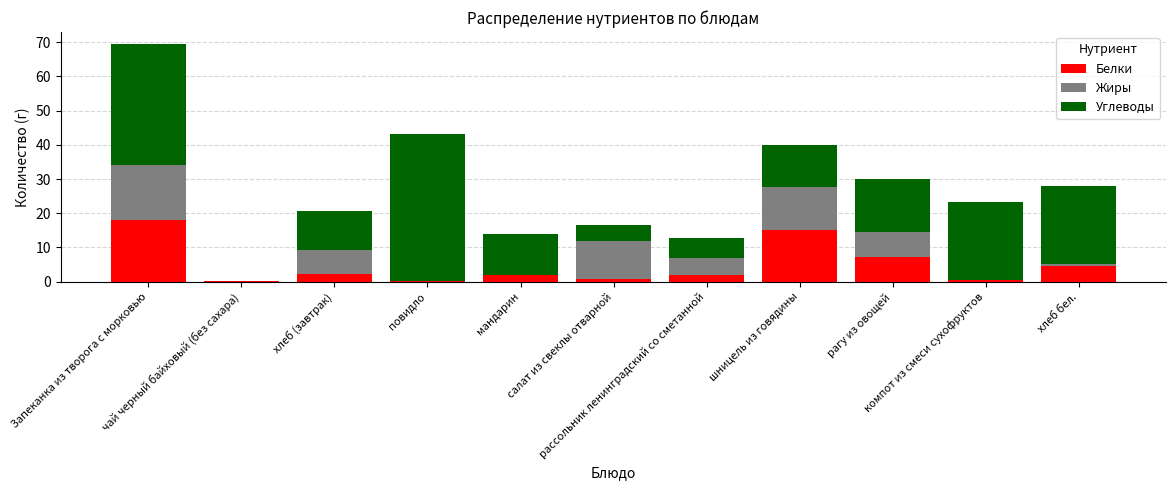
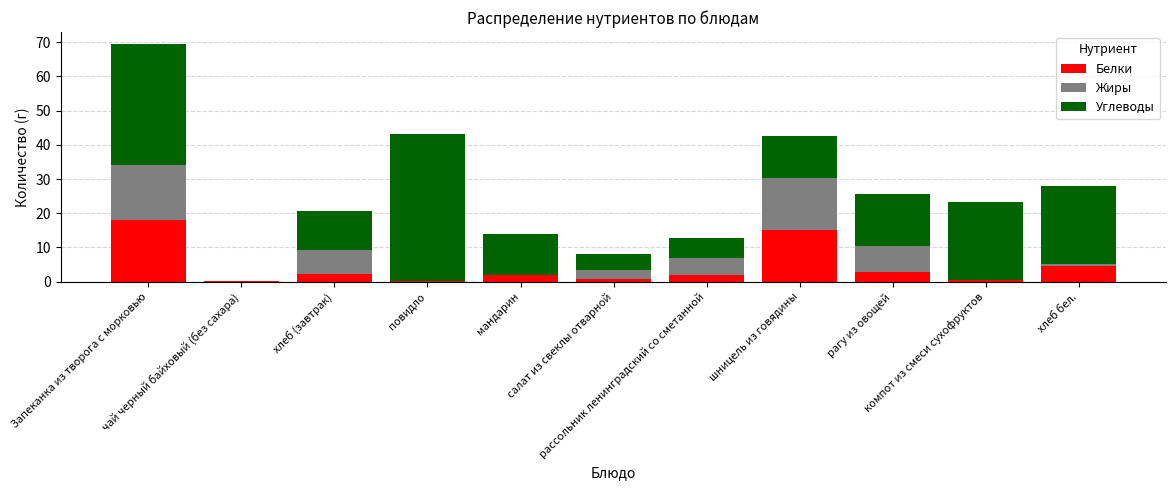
Жиры, салат из свеклы отварной: 11 -> 3
Жиры, шницель из говядины: 13 -> 15
Белки, рагу из овощей: 7 -> 3
